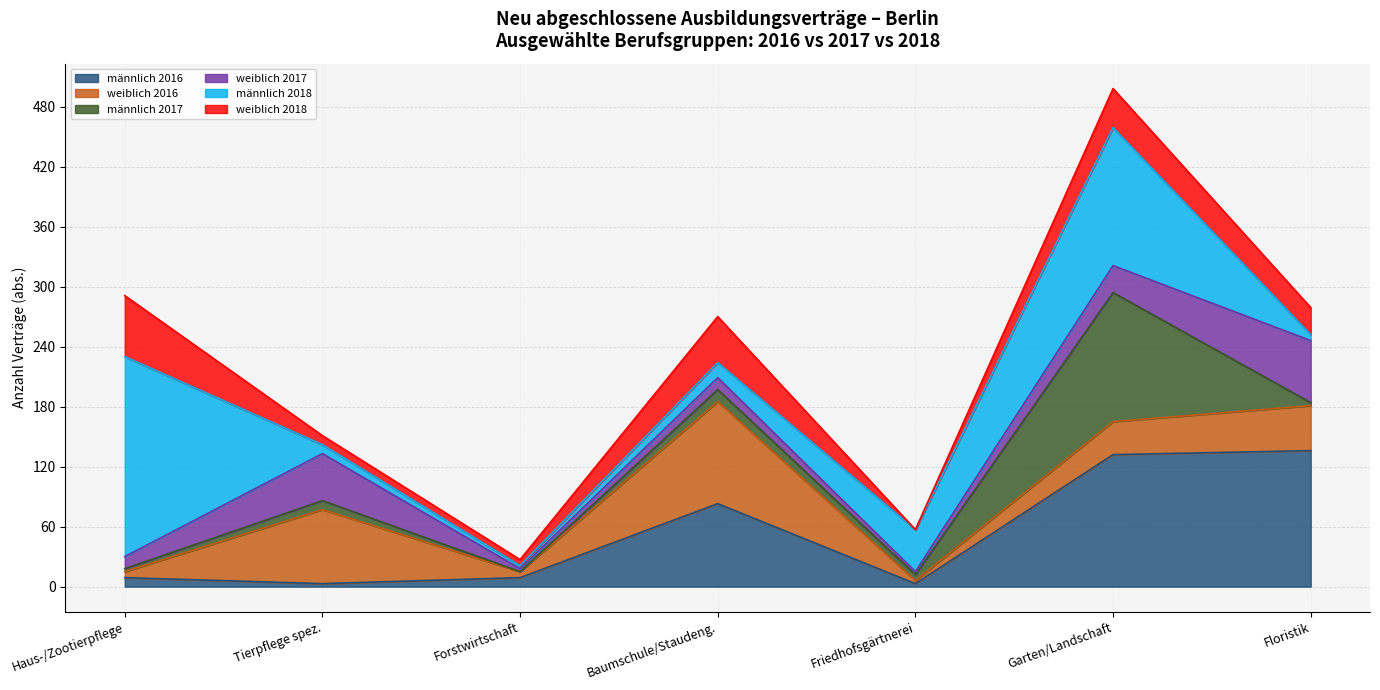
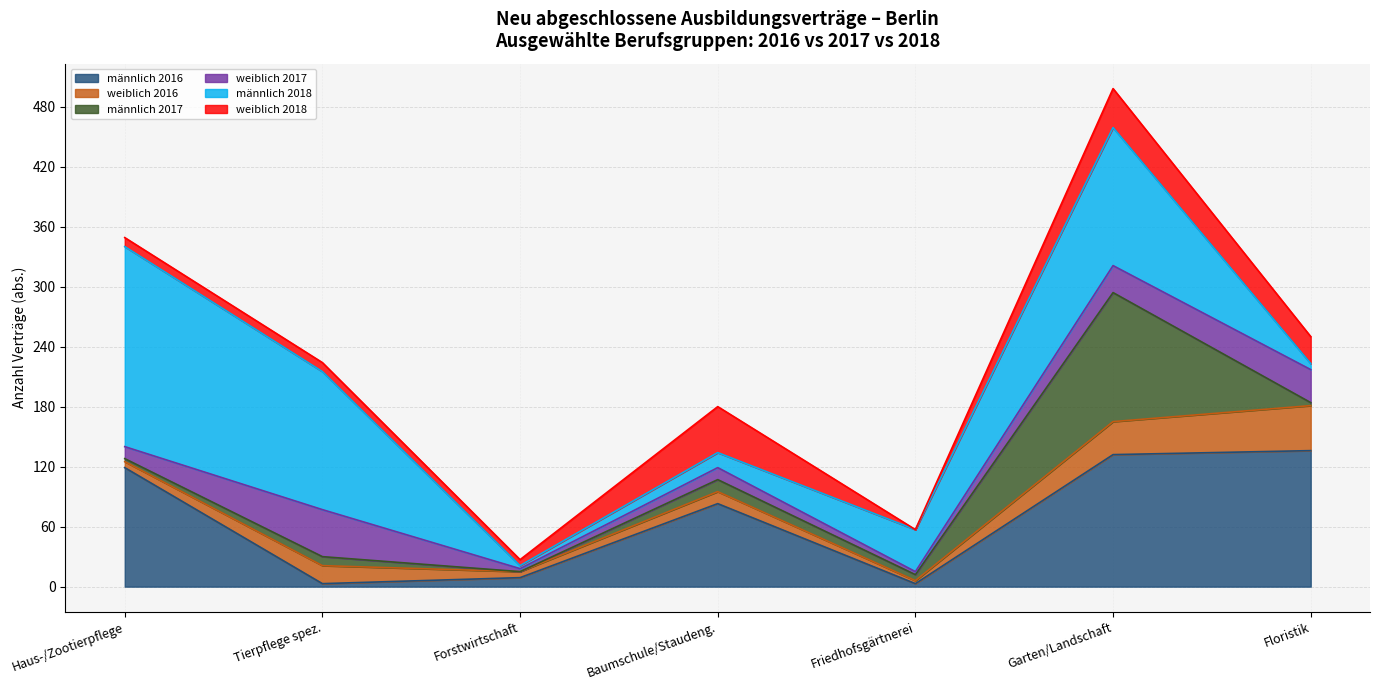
männlich 2016, Haus-/Zootierpflege: 10 -> 120
weiblich 2018, Haus-/Zootierpflege: 60 -> 10
weiblich 2016, Tierpflege spez.: 70 -> 20
männlich 2018, Tierpflege spez.: 10 -> 140
weiblich 2016, Baumschule/Staudeng.: 100 -> 10
weiblich 2017, Floristik: 60 -> 30
